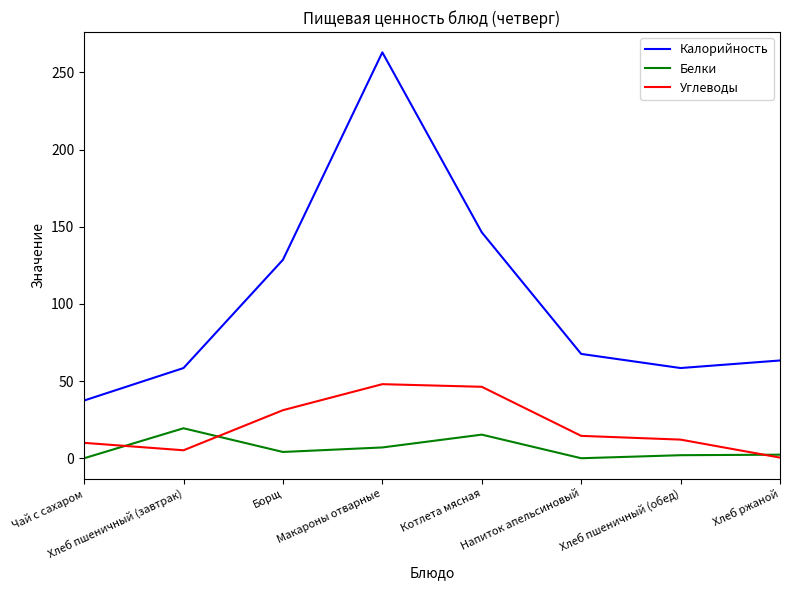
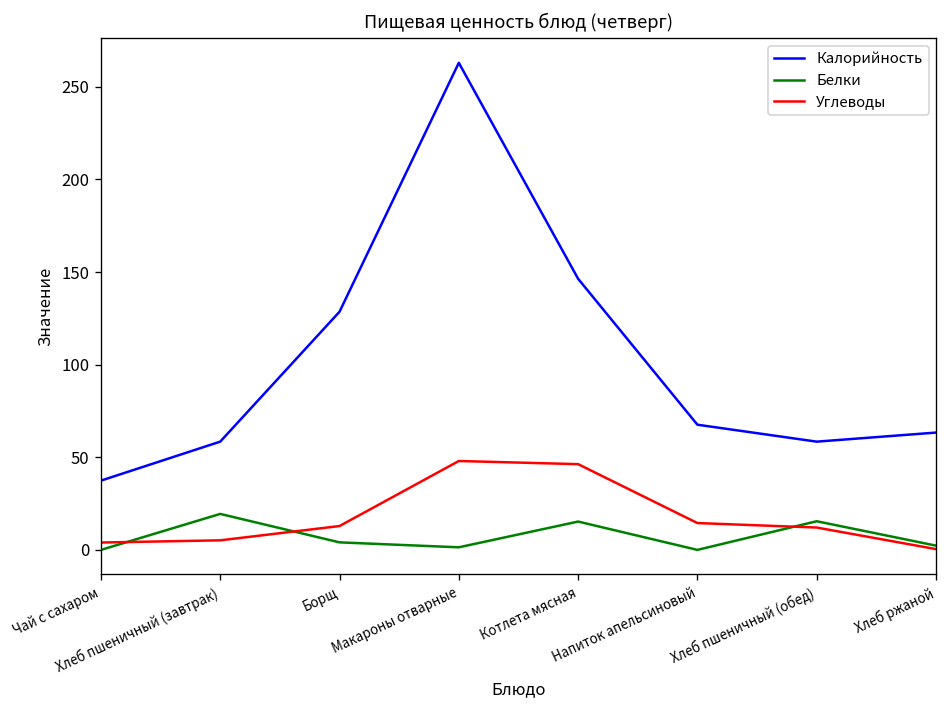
Углеводы, Чай с сахаром: 10 -> 4
Углеводы, Борщ: 31 -> 13
Белки, Макароны отварные: 7 -> 1
Белки, Хлеб пшеничный (обед): 2 -> 15
